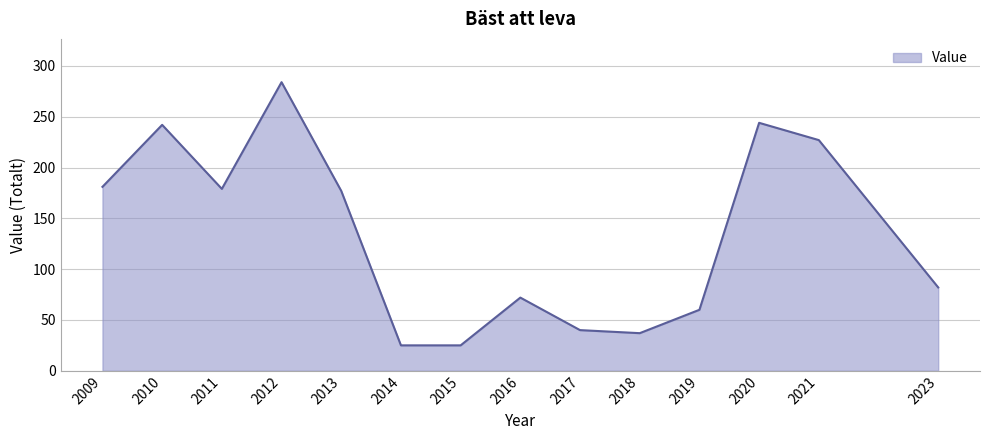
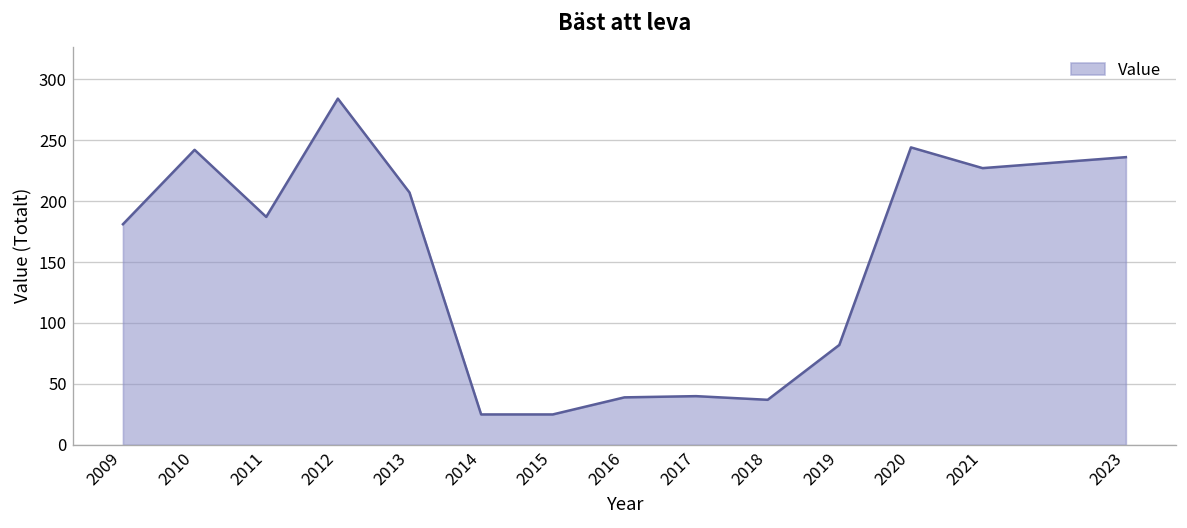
2011: 179 -> 187
2013: 177 -> 207
2016: 72 -> 39
2019: 60 -> 82
2023: 82 -> 236
